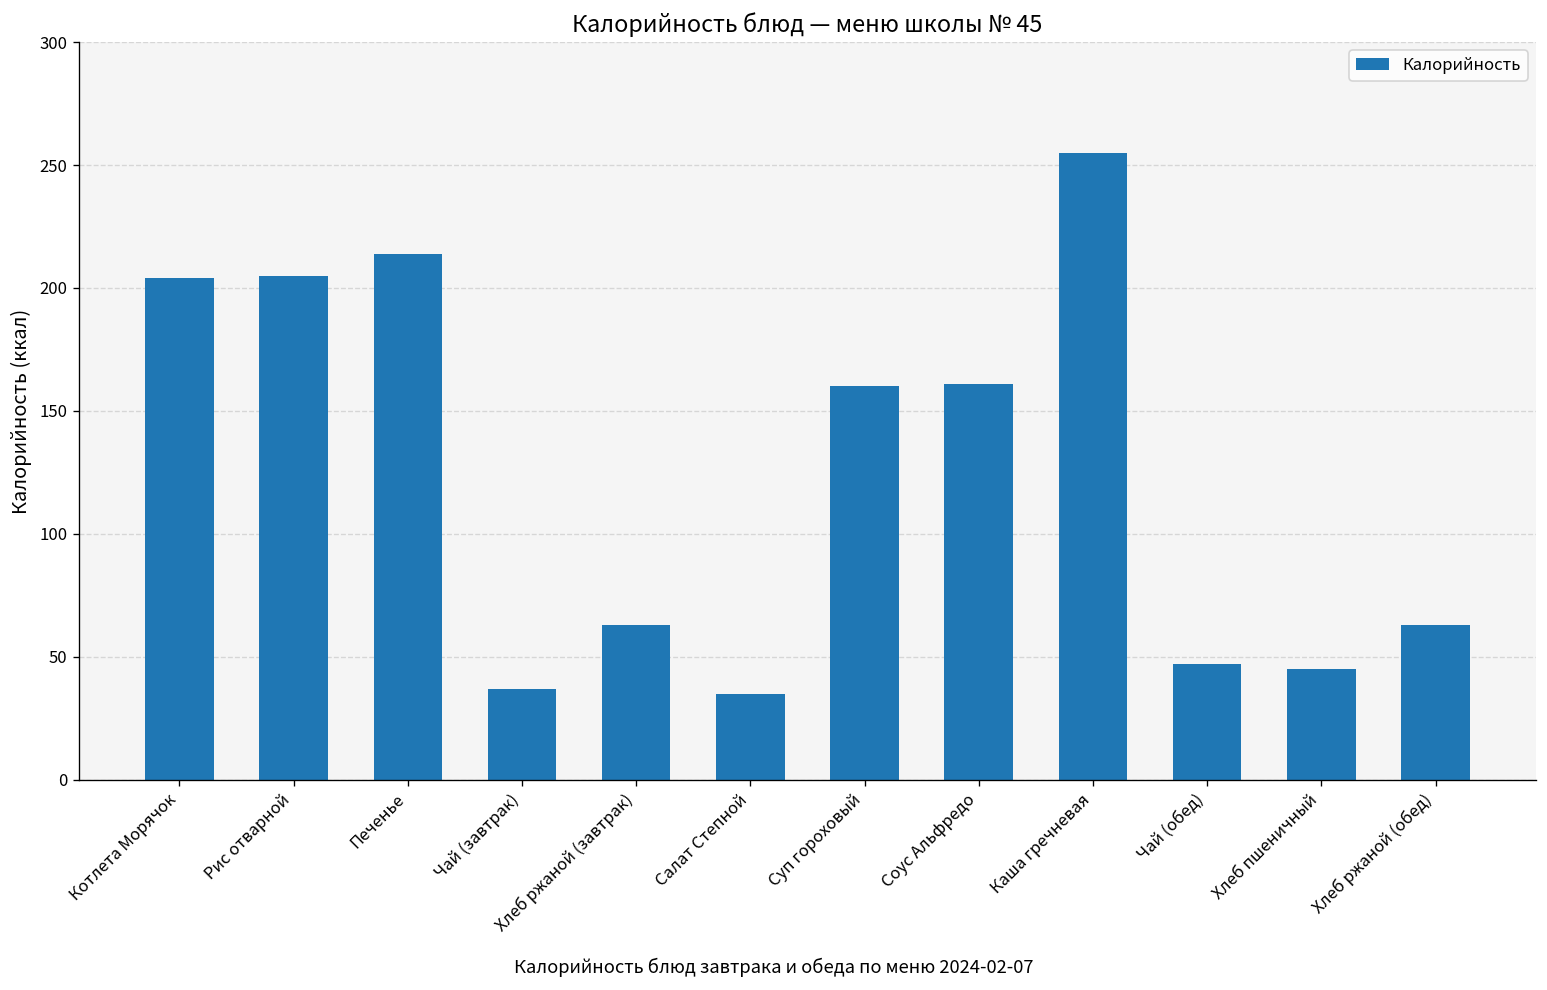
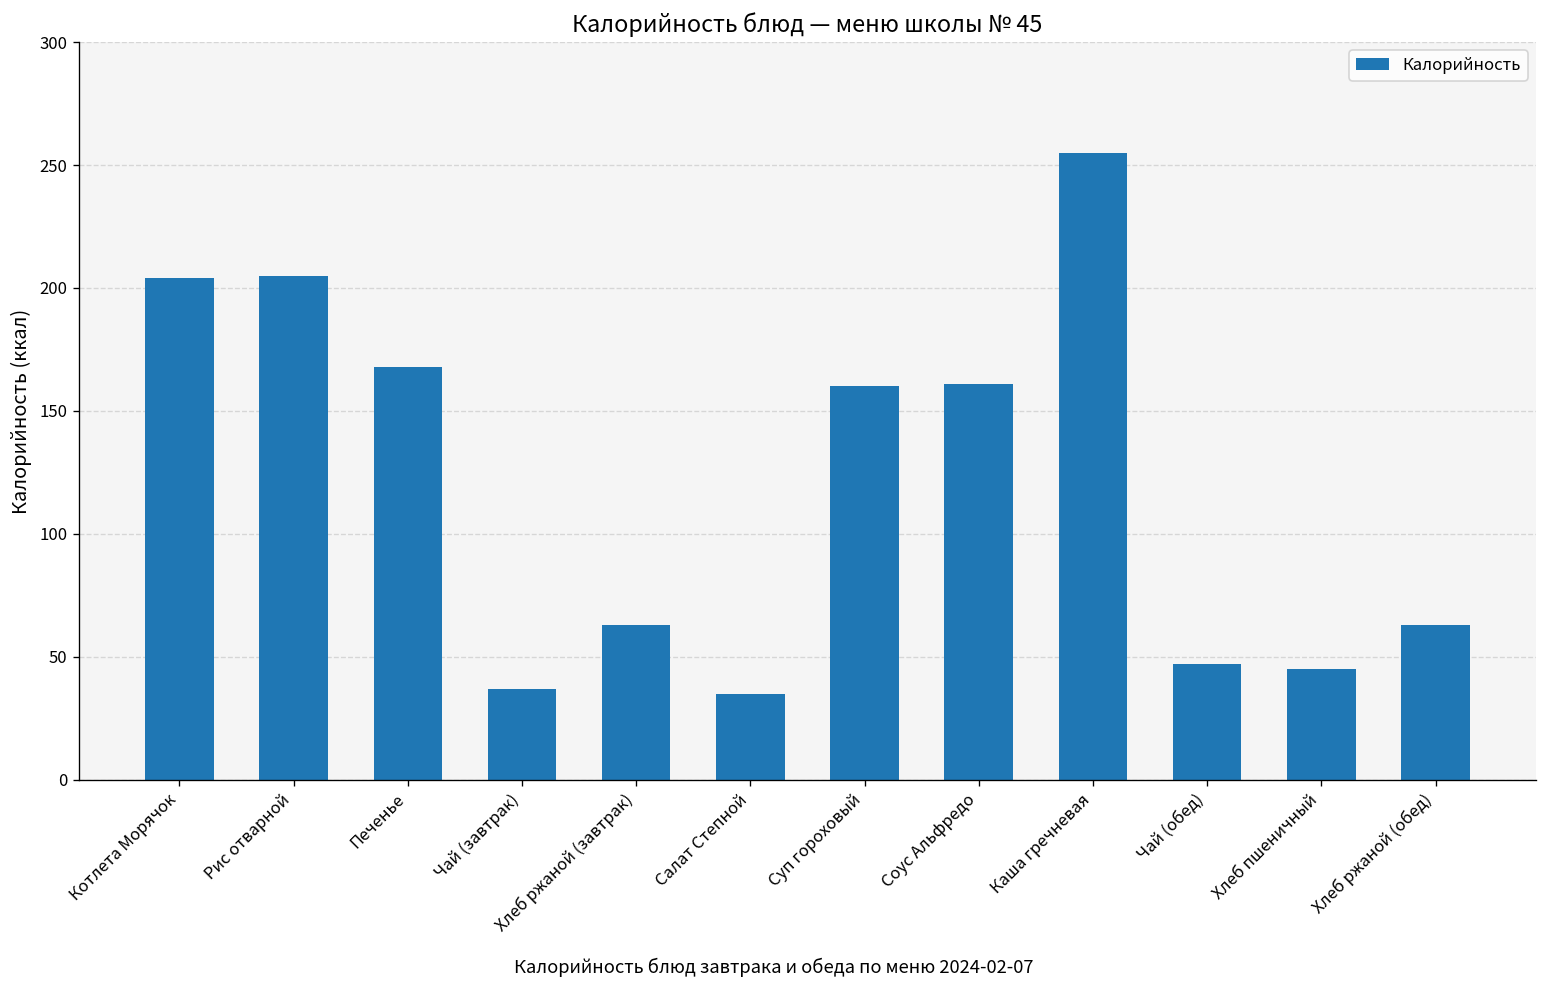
Печенье: 214 -> 168
